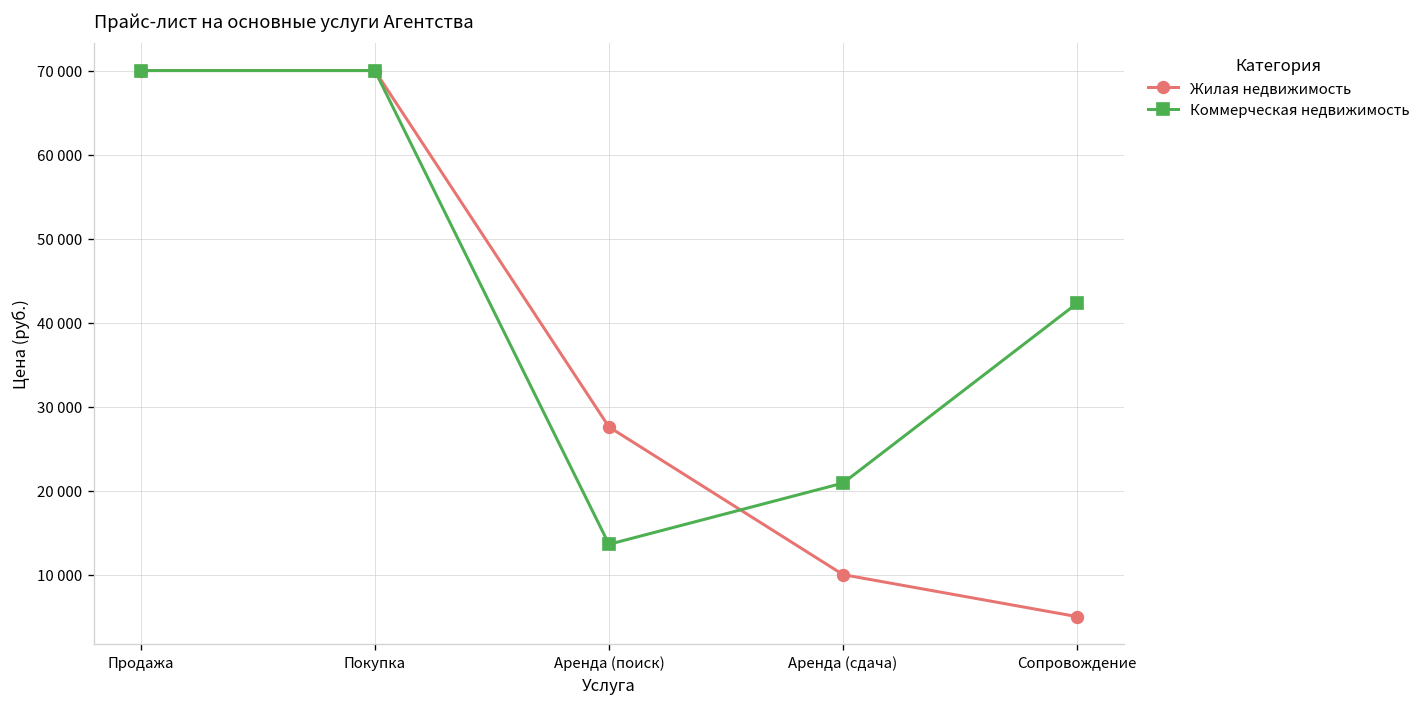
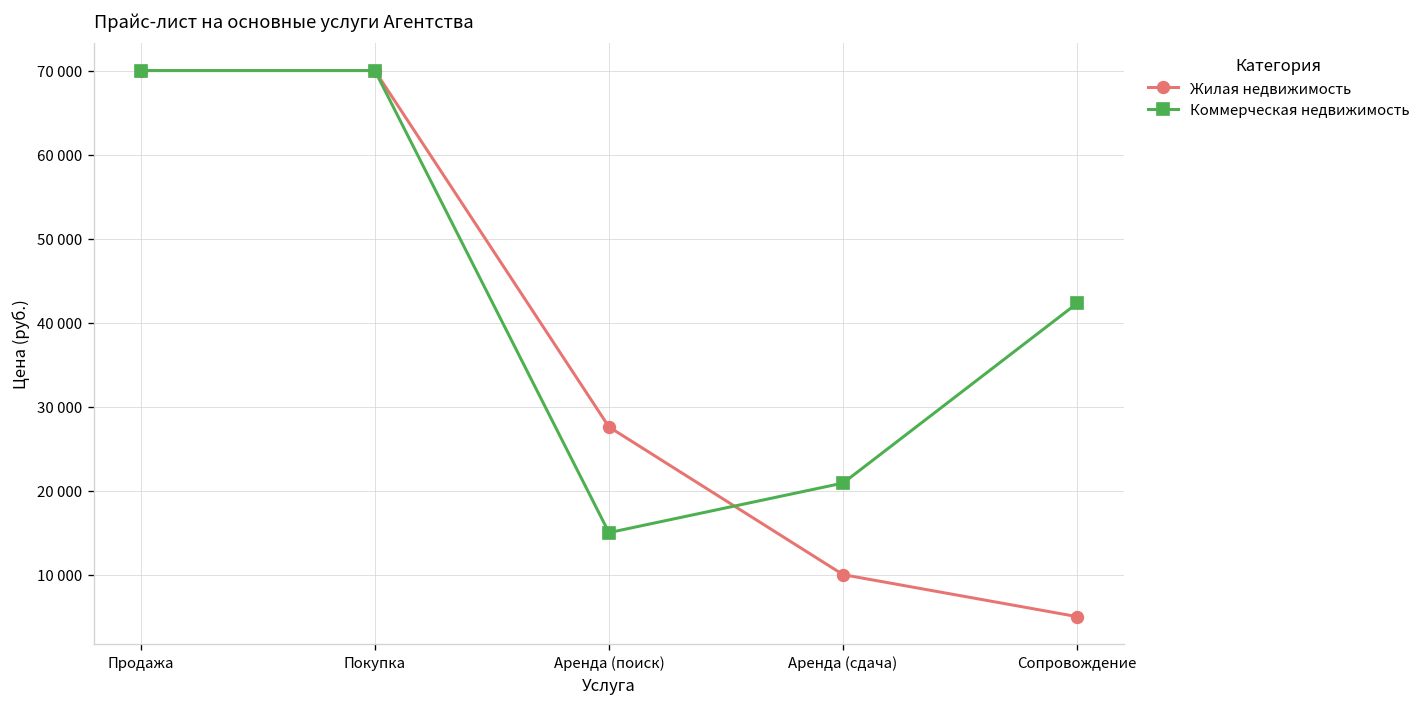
Коммерческая недвижимость, Аренда (поиск): 14000 -> 15000
